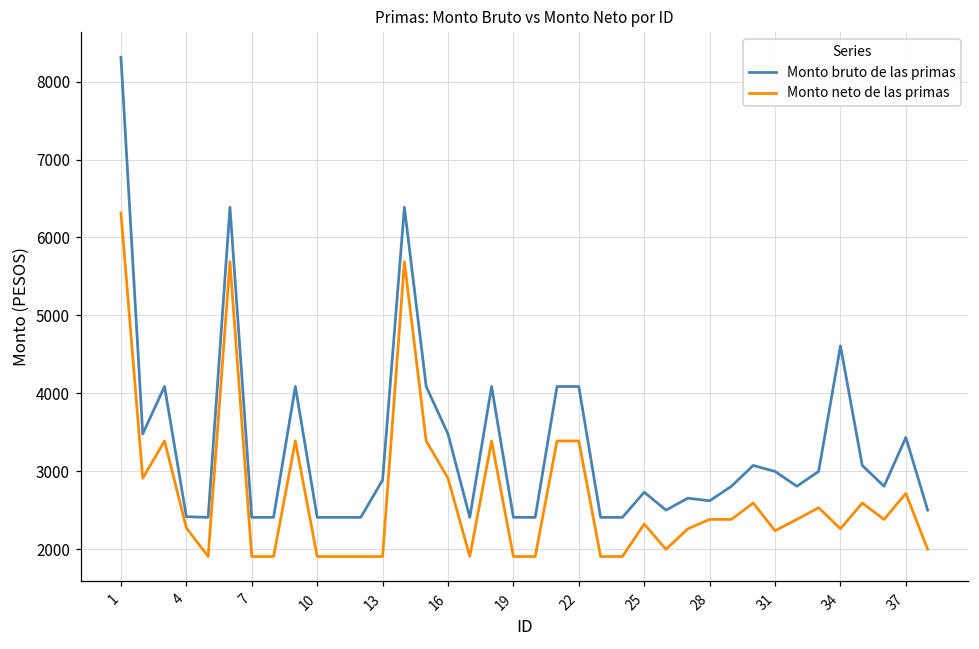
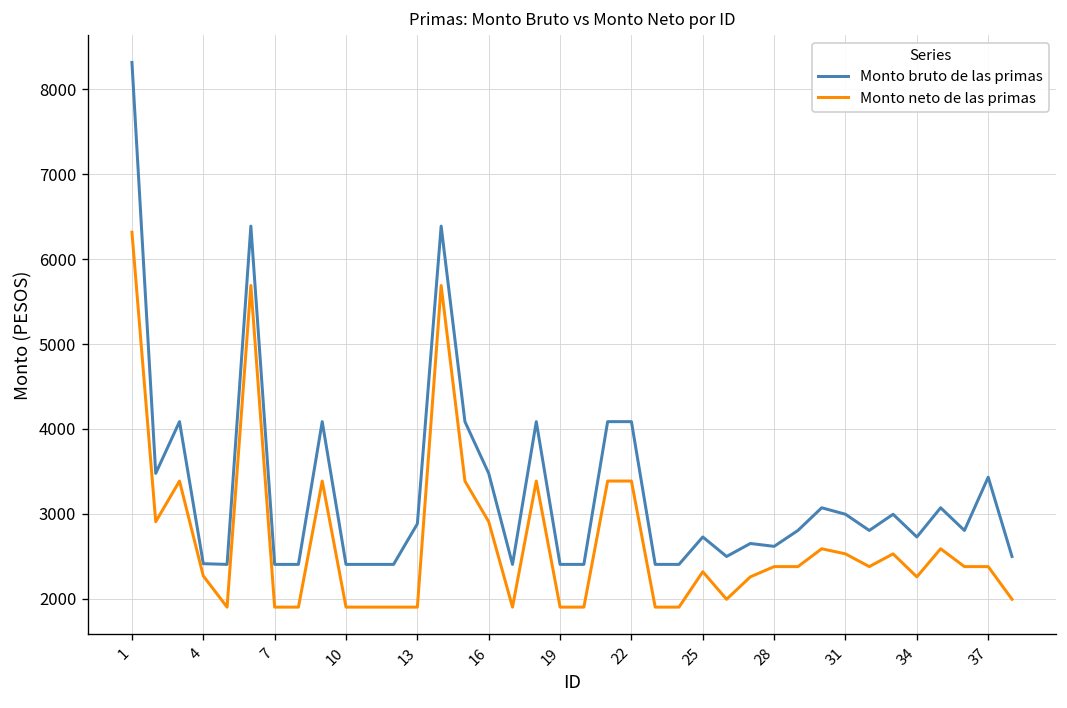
Monto neto de las primas, 31: 2200 -> 2500
Monto bruto de las primas, 34: 4600 -> 2700
Monto neto de las primas, 37: 2700 -> 2400
